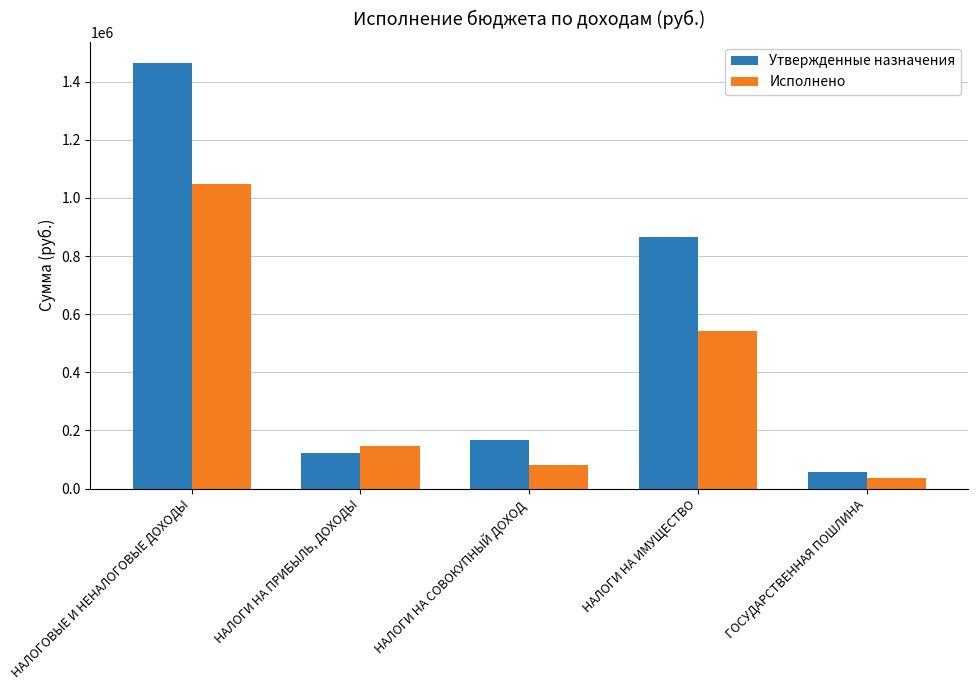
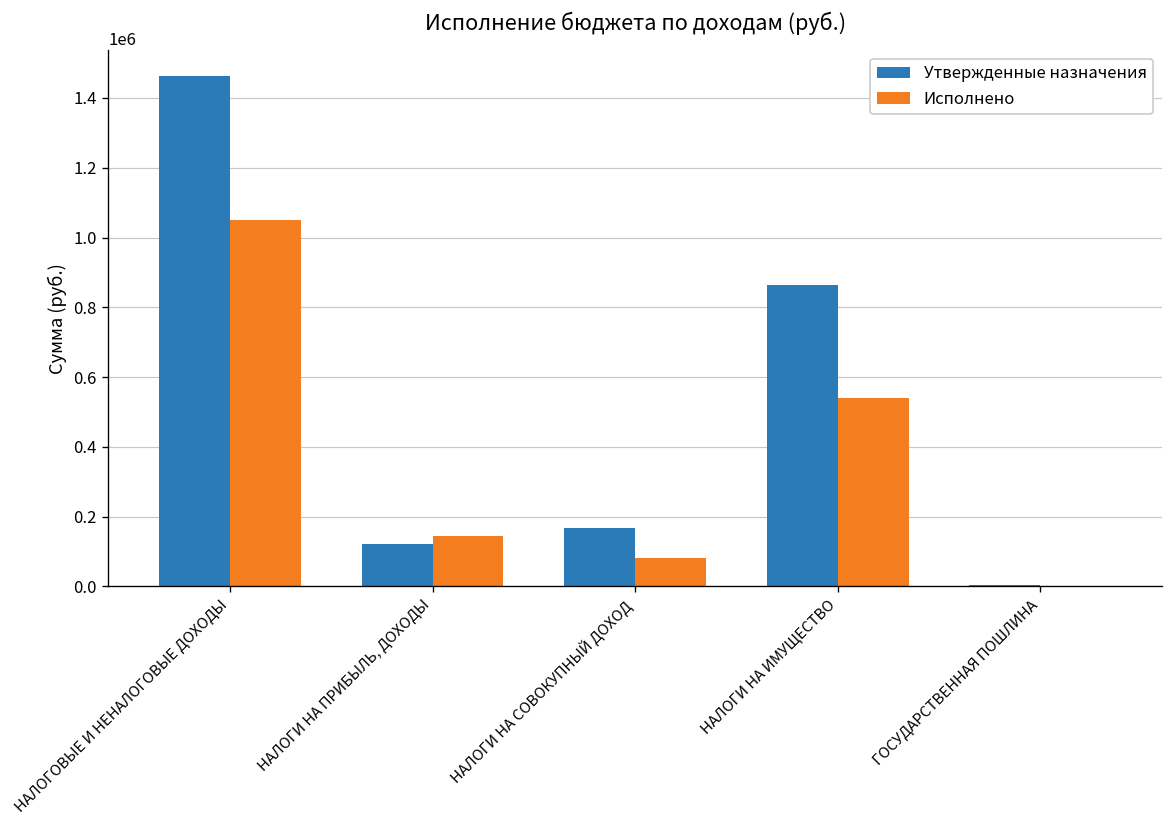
Утвержденные назначения, ГОСУДАРСТВЕННАЯ ПОШЛИНА: 60000 -> 0
Исполнено, ГОСУДАРСТВЕННАЯ ПОШЛИНА: 40000 -> 0
